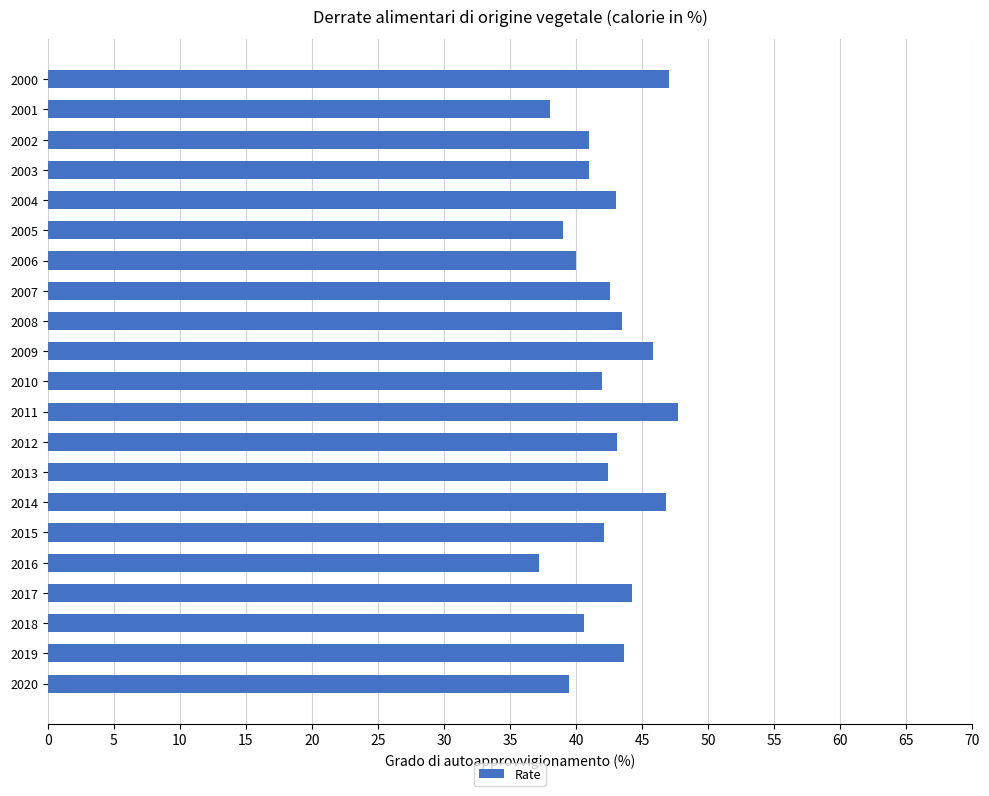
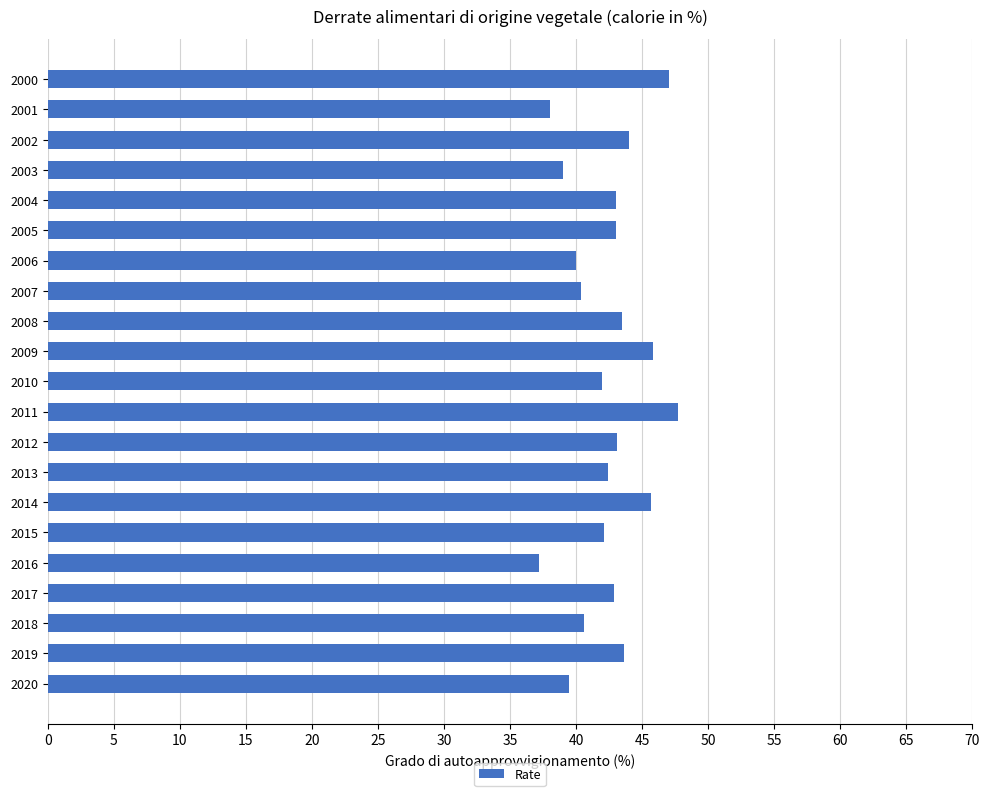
2002: 41 -> 44
2003: 41 -> 39
2005: 39 -> 43
2007: 42.6 -> 40.4
2014: 46.8 -> 45.7
2017: 44.2 -> 42.9
